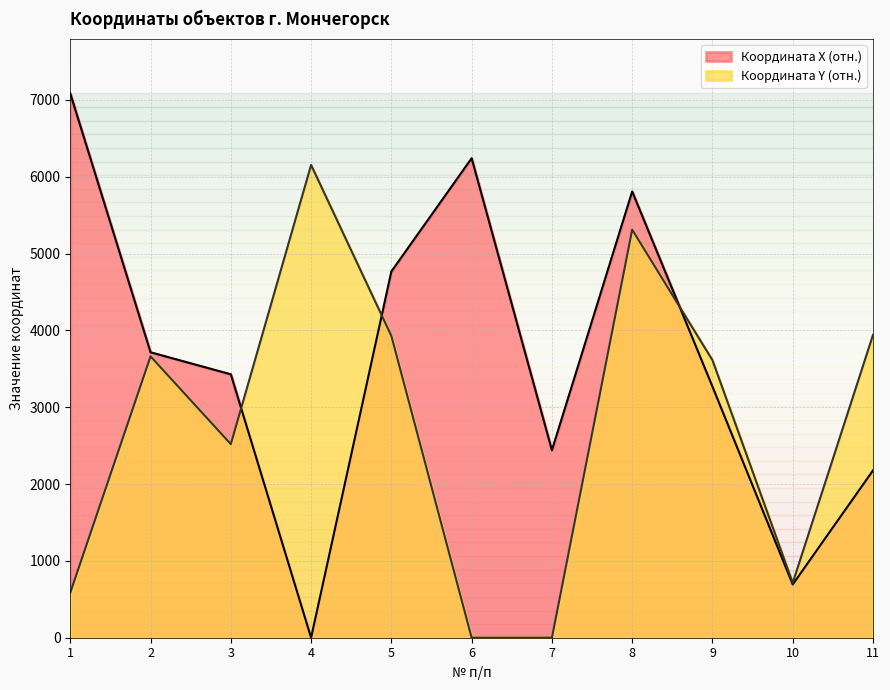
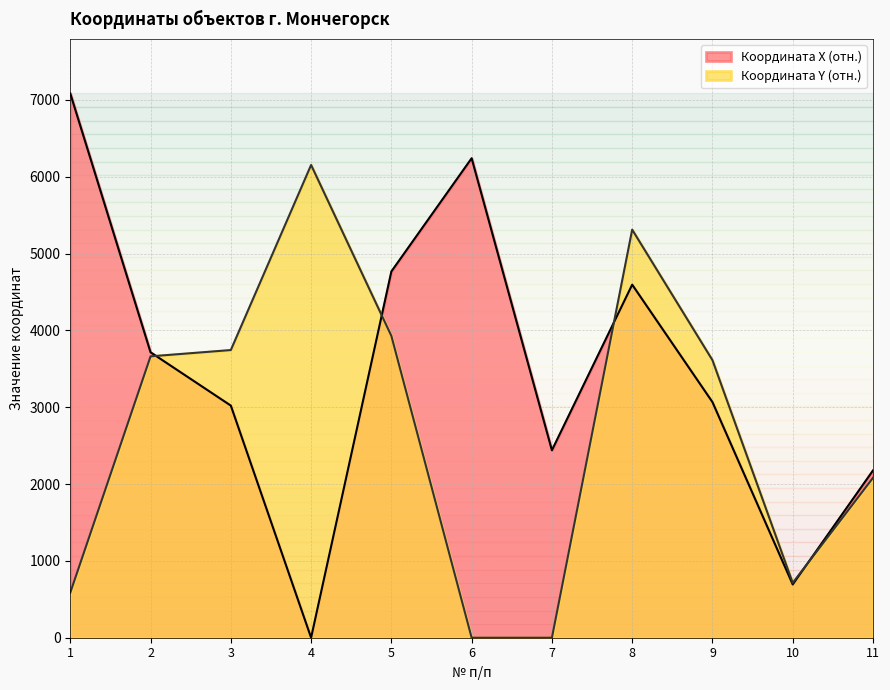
Координата X (отн.), 3: 3400 -> 3000
Координата Y (отн.), 3: 2500 -> 3700
Координата X (отн.), 8: 5800 -> 4600
Координата X (отн.), 9: 3300 -> 3100
Координата Y (отн.), 11: 3900 -> 2100
